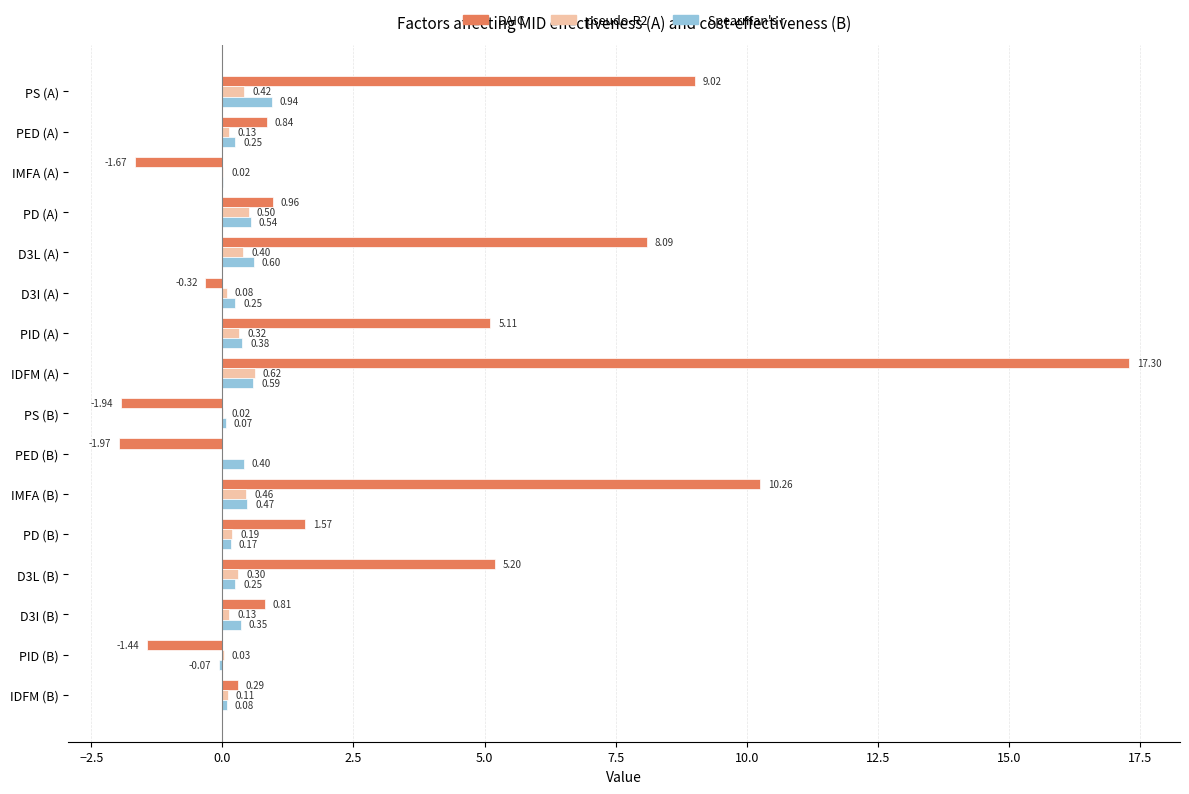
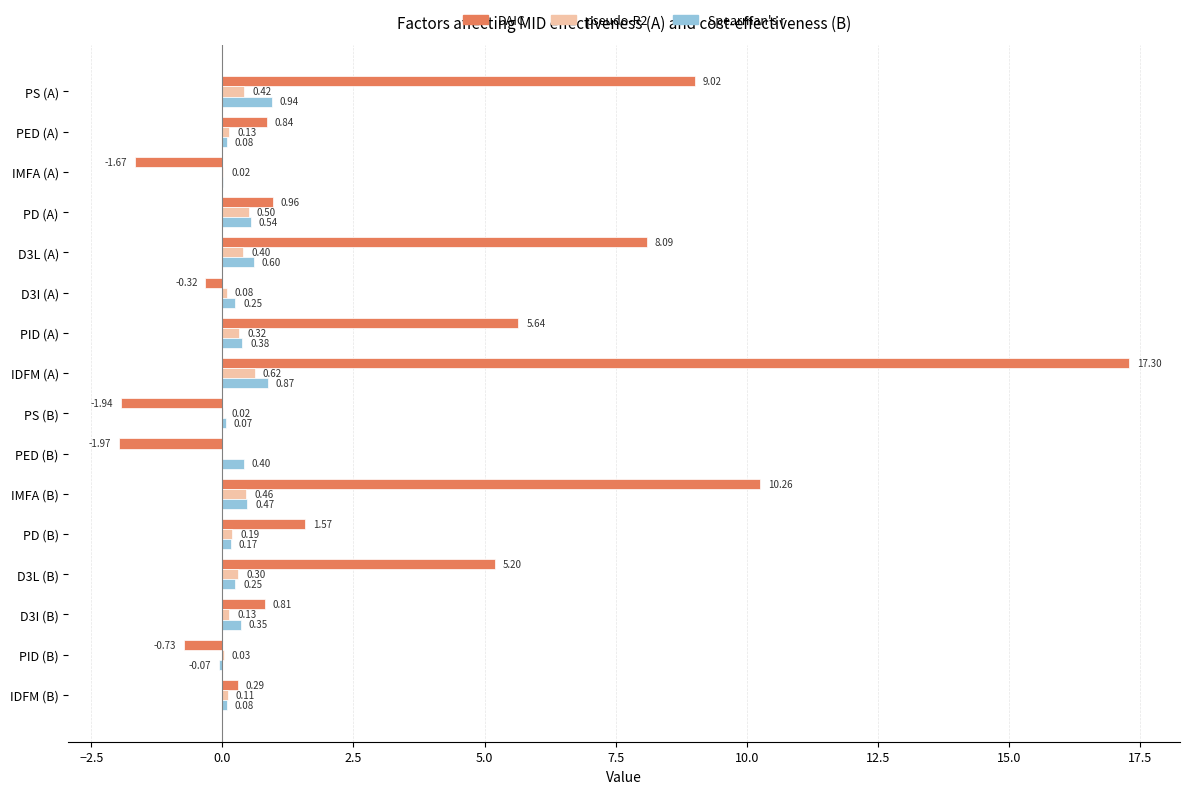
Spearman's r, PED (A): 0.25 -> 0.08
DAIC, PID (A): 5.11 -> 5.64
Spearman's r, IDFM (A): 0.59 -> 0.87
DAIC, PID (B): -1.44 -> -0.73
